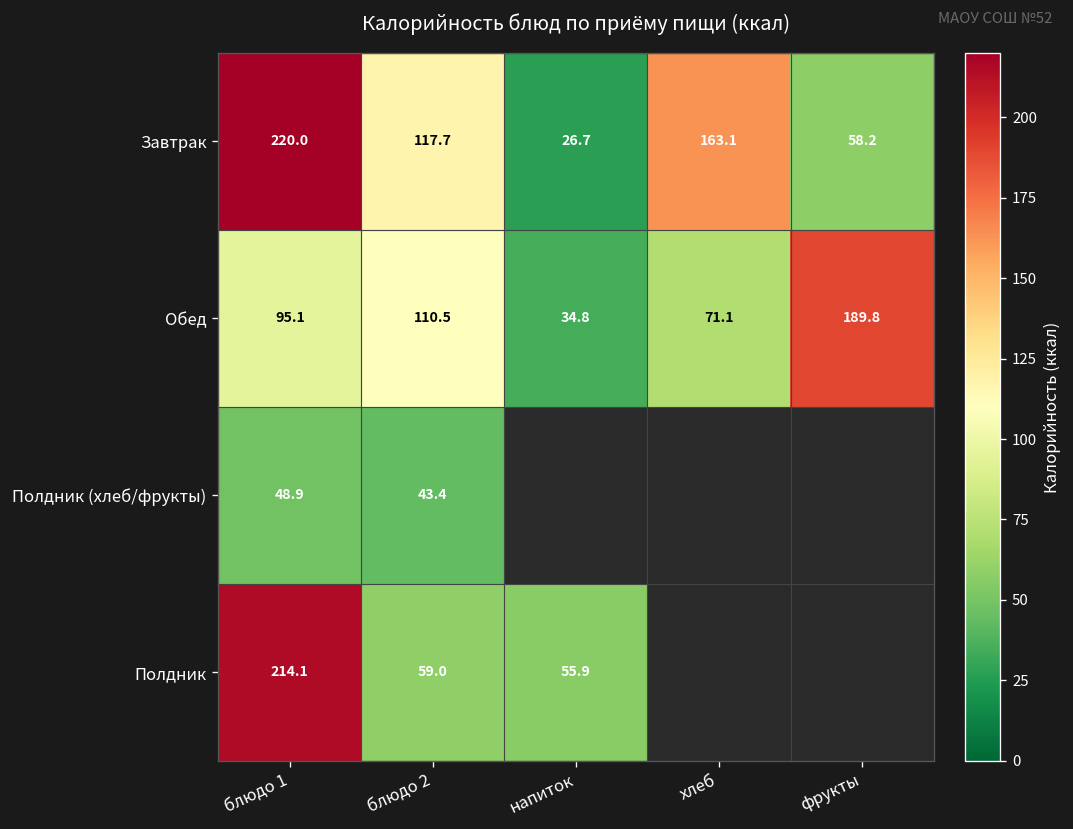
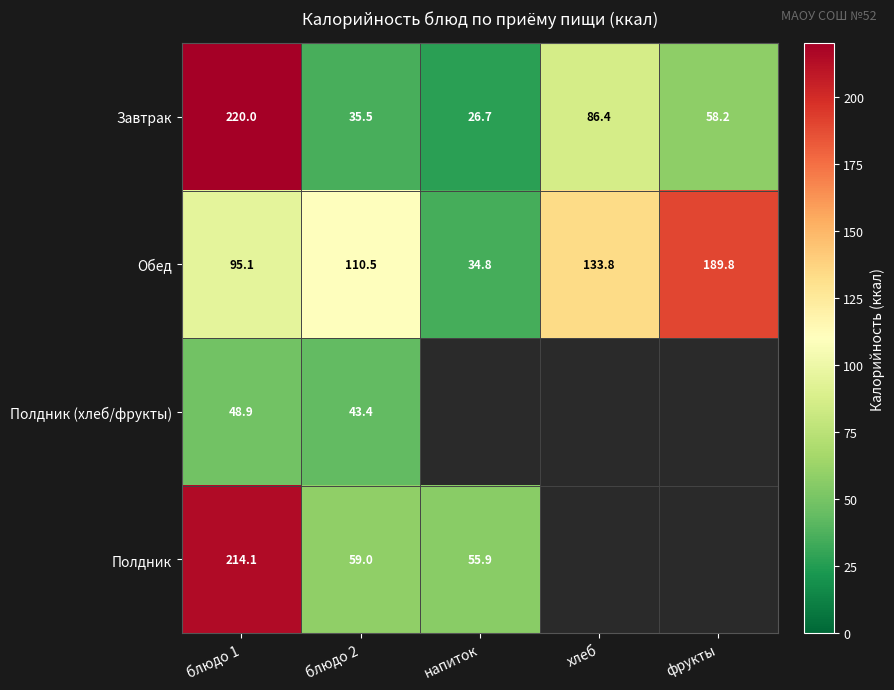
Завтрак, блюдо 2: 117.7 -> 35.5
Завтрак, хлеб: 163.1 -> 86.4
Обед, хлеб: 71.1 -> 133.8
